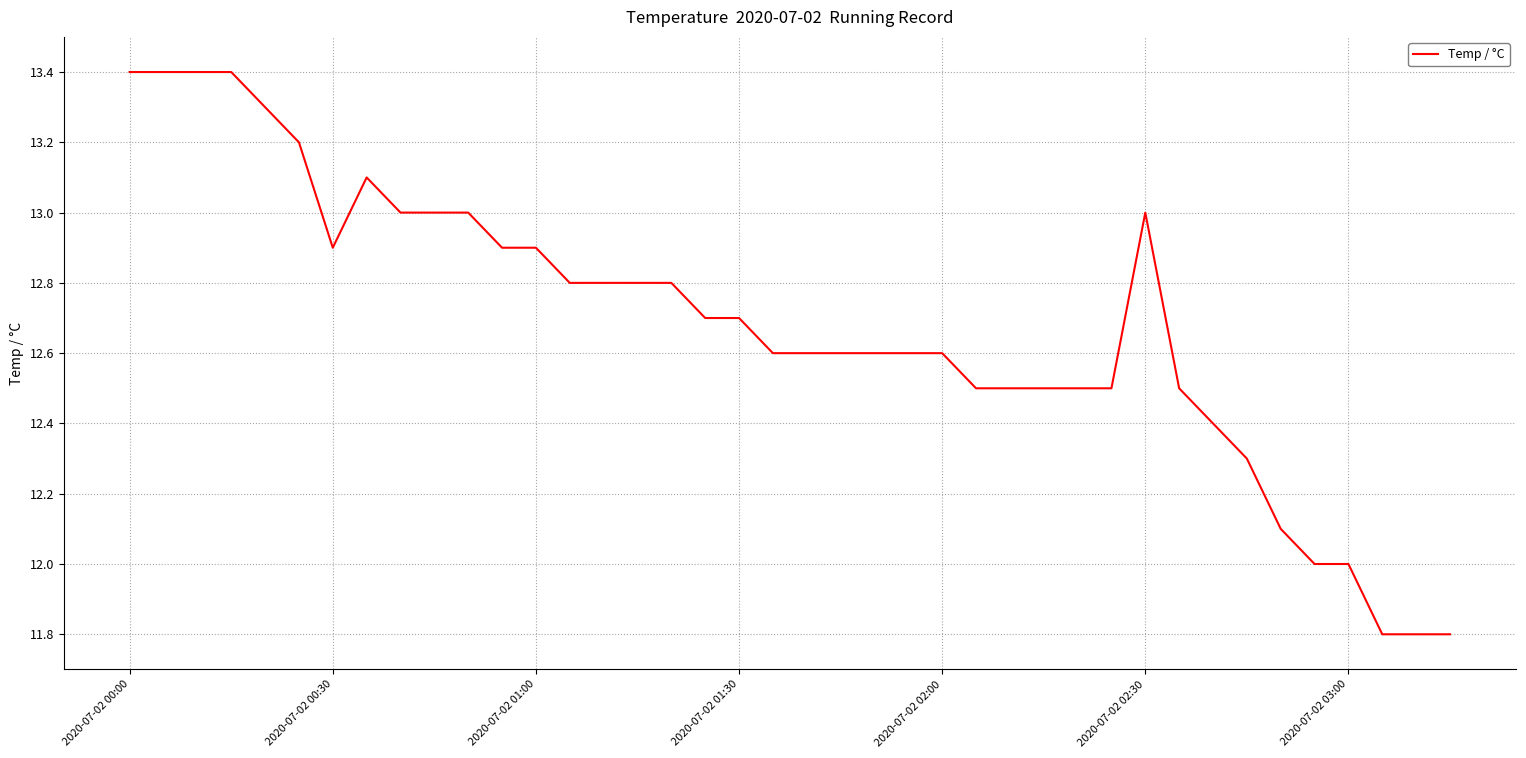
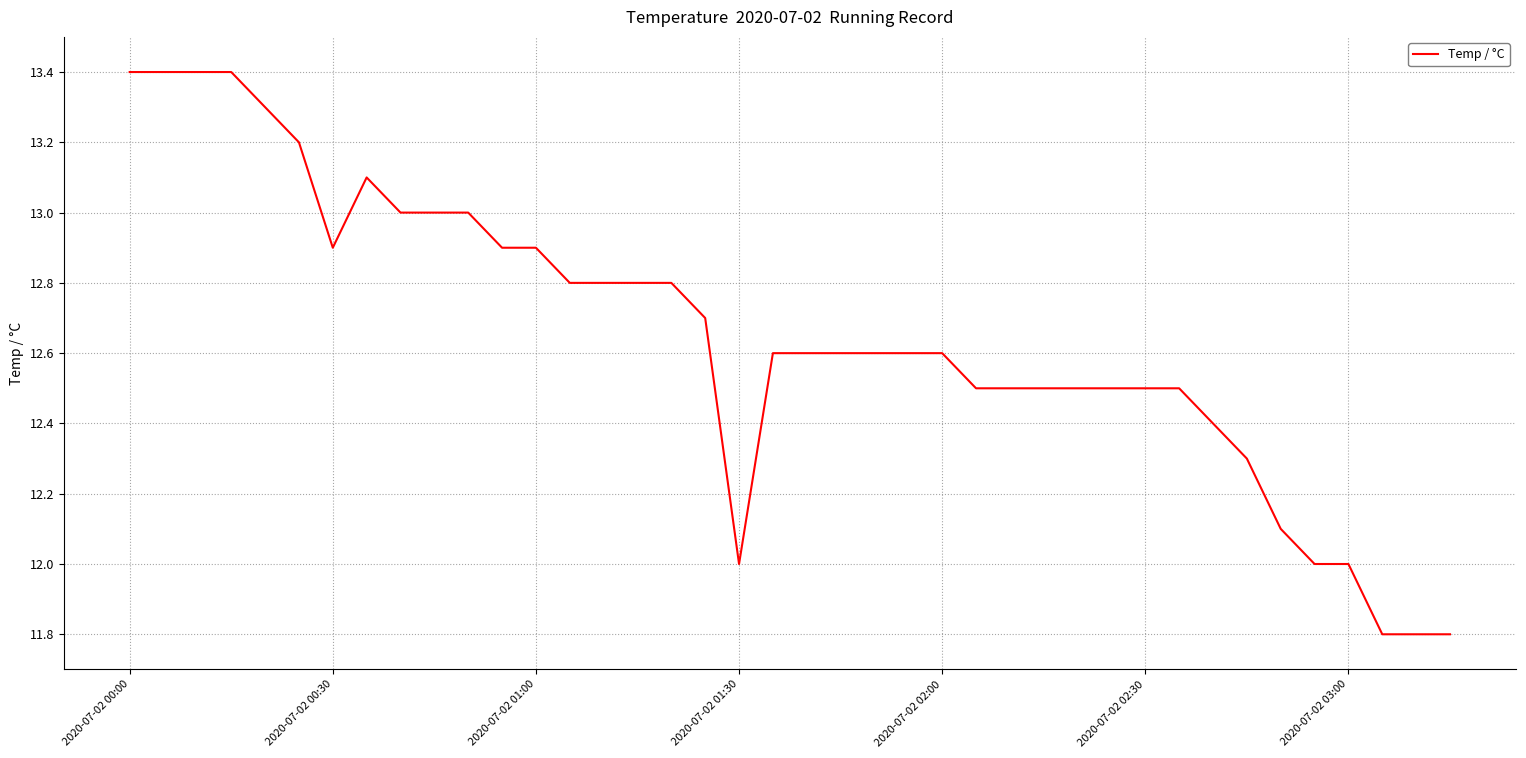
2020-07-02 01:30: 12.7 -> 12.0
2020-07-02 02:30: 13.0 -> 12.5
